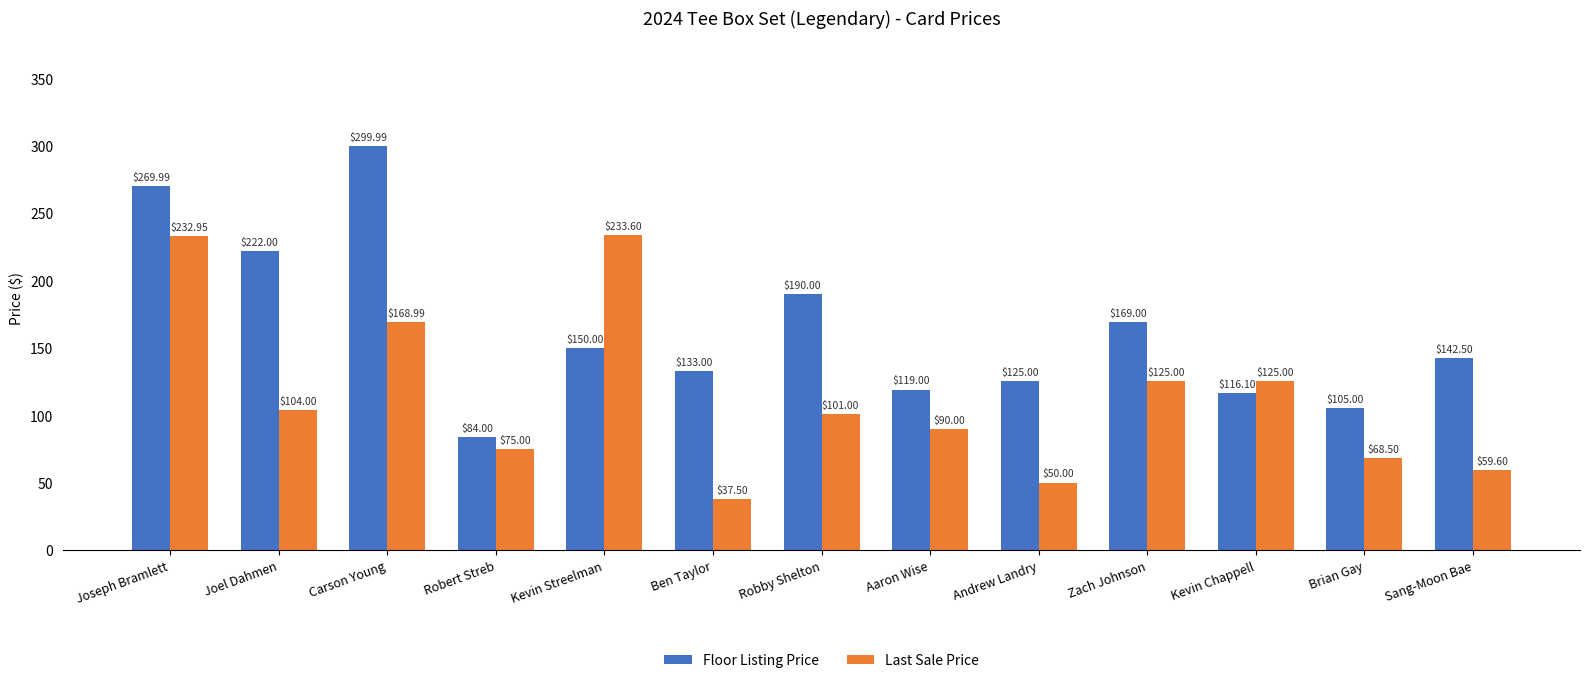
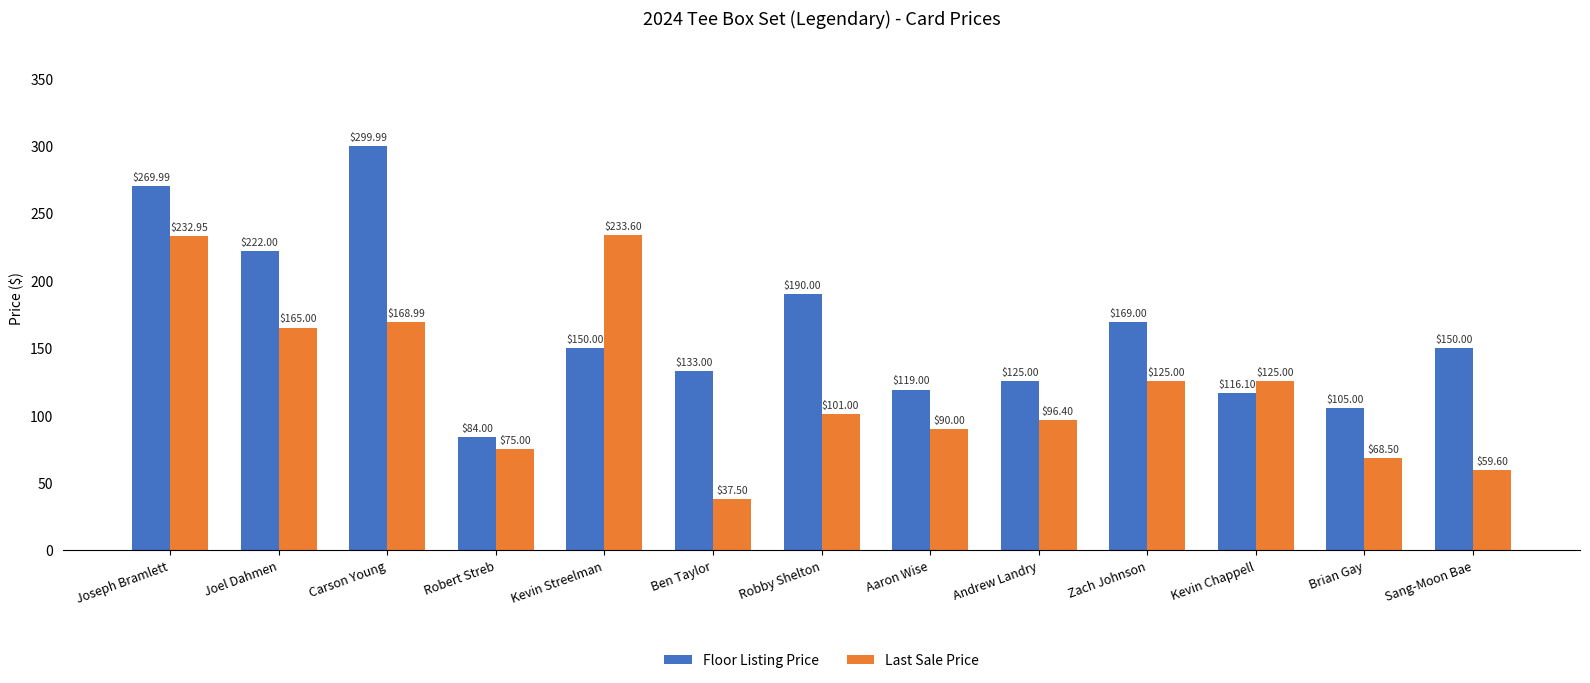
Last Sale Price, Joel Dahmen: $104.00 -> $165.00
Last Sale Price, Andrew Landry: $50.00 -> $96.40
Floor Listing Price, Sang-Moon Bae: $142.50 -> $150.00
